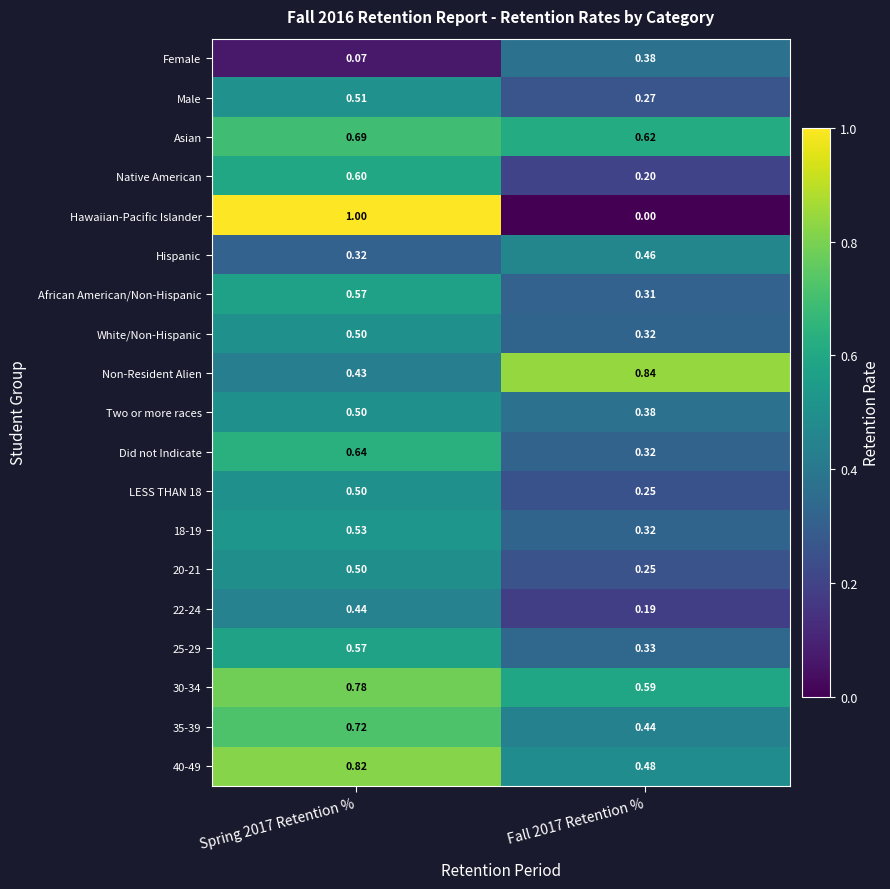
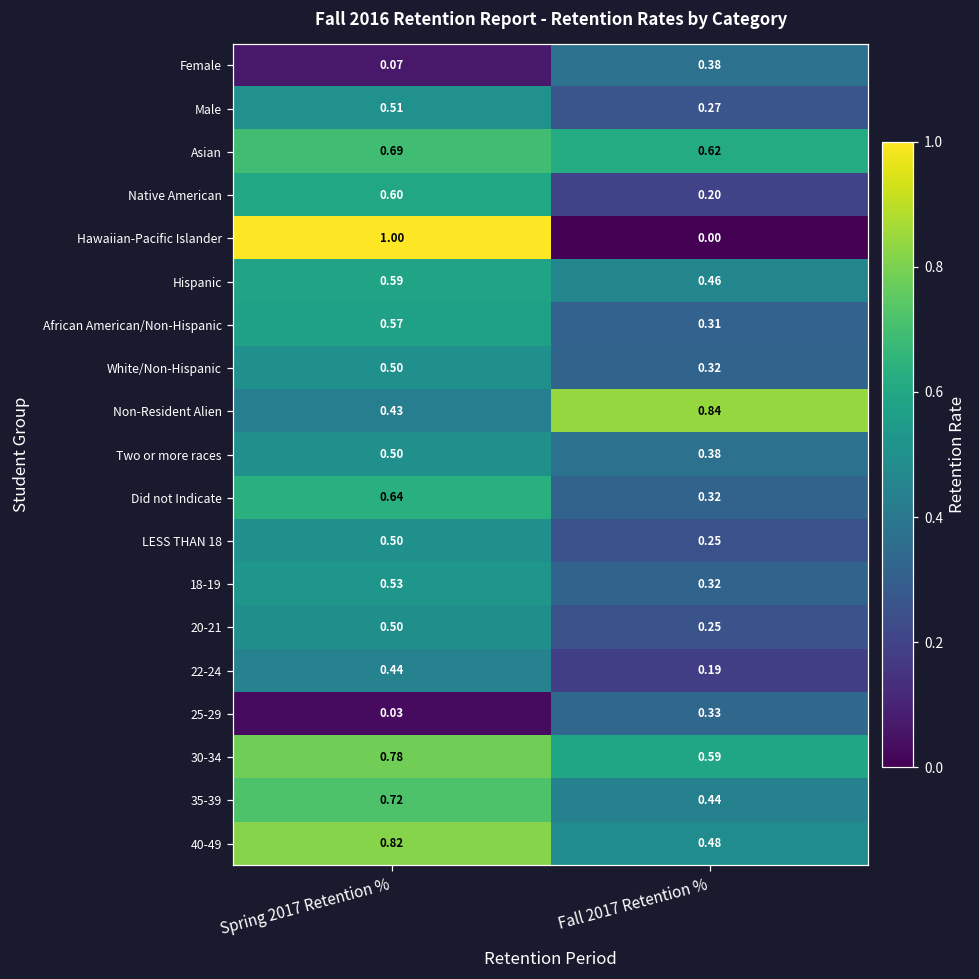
Hispanic, Spring 2017 Retention %: 0.32 -> 0.59
25-29, Spring 2017 Retention %: 0.57 -> 0.03
